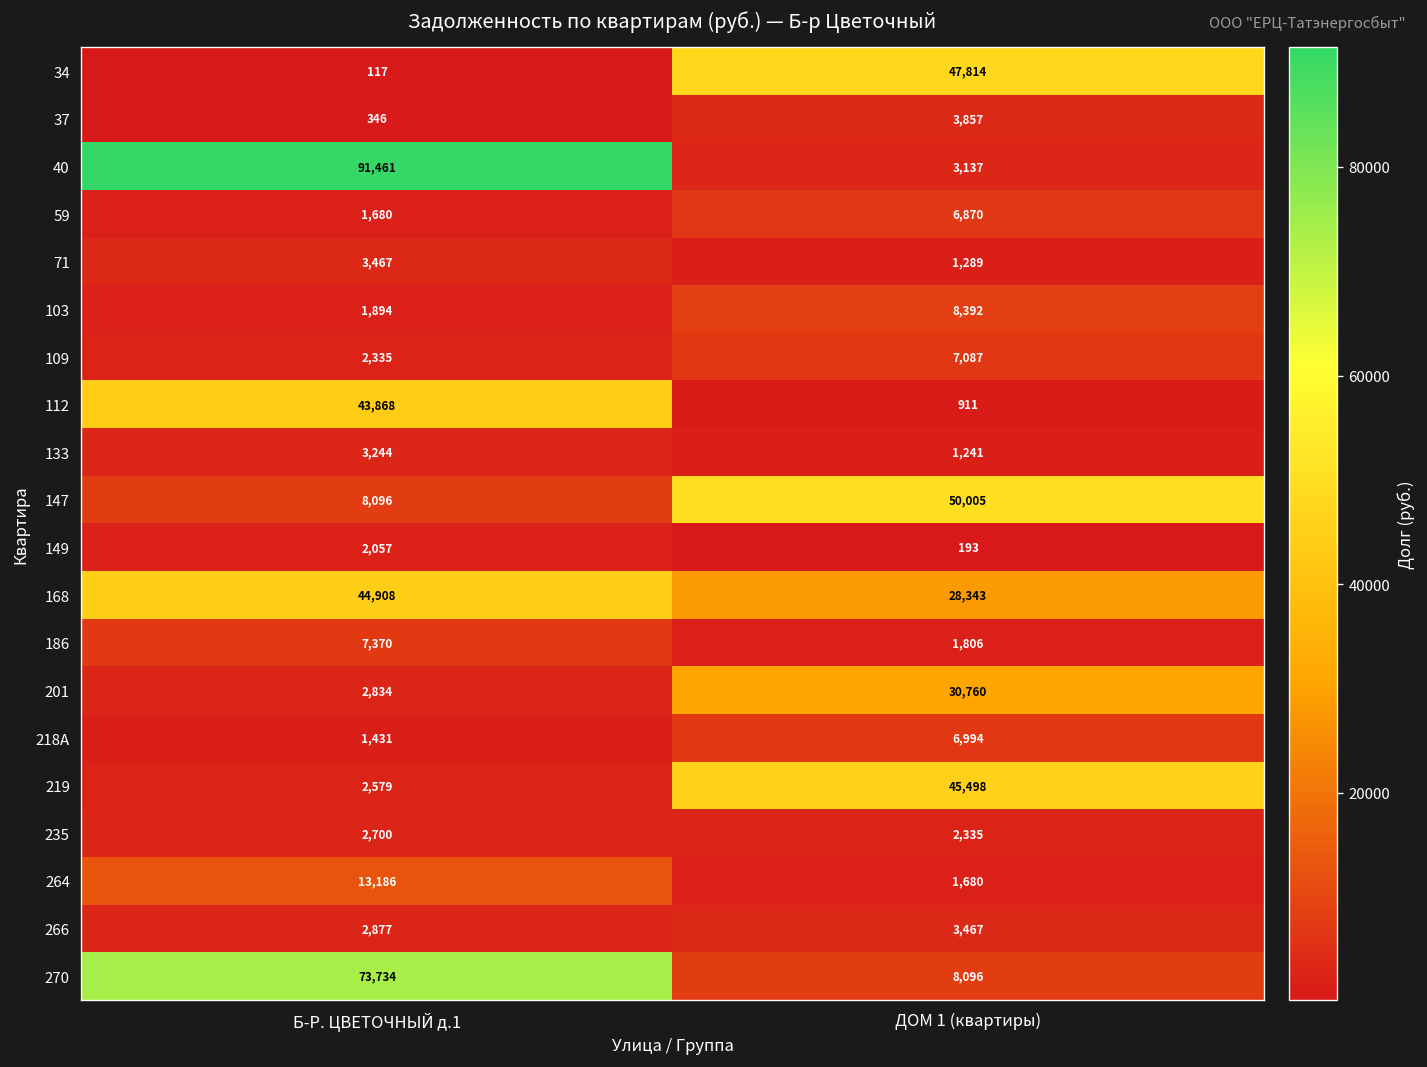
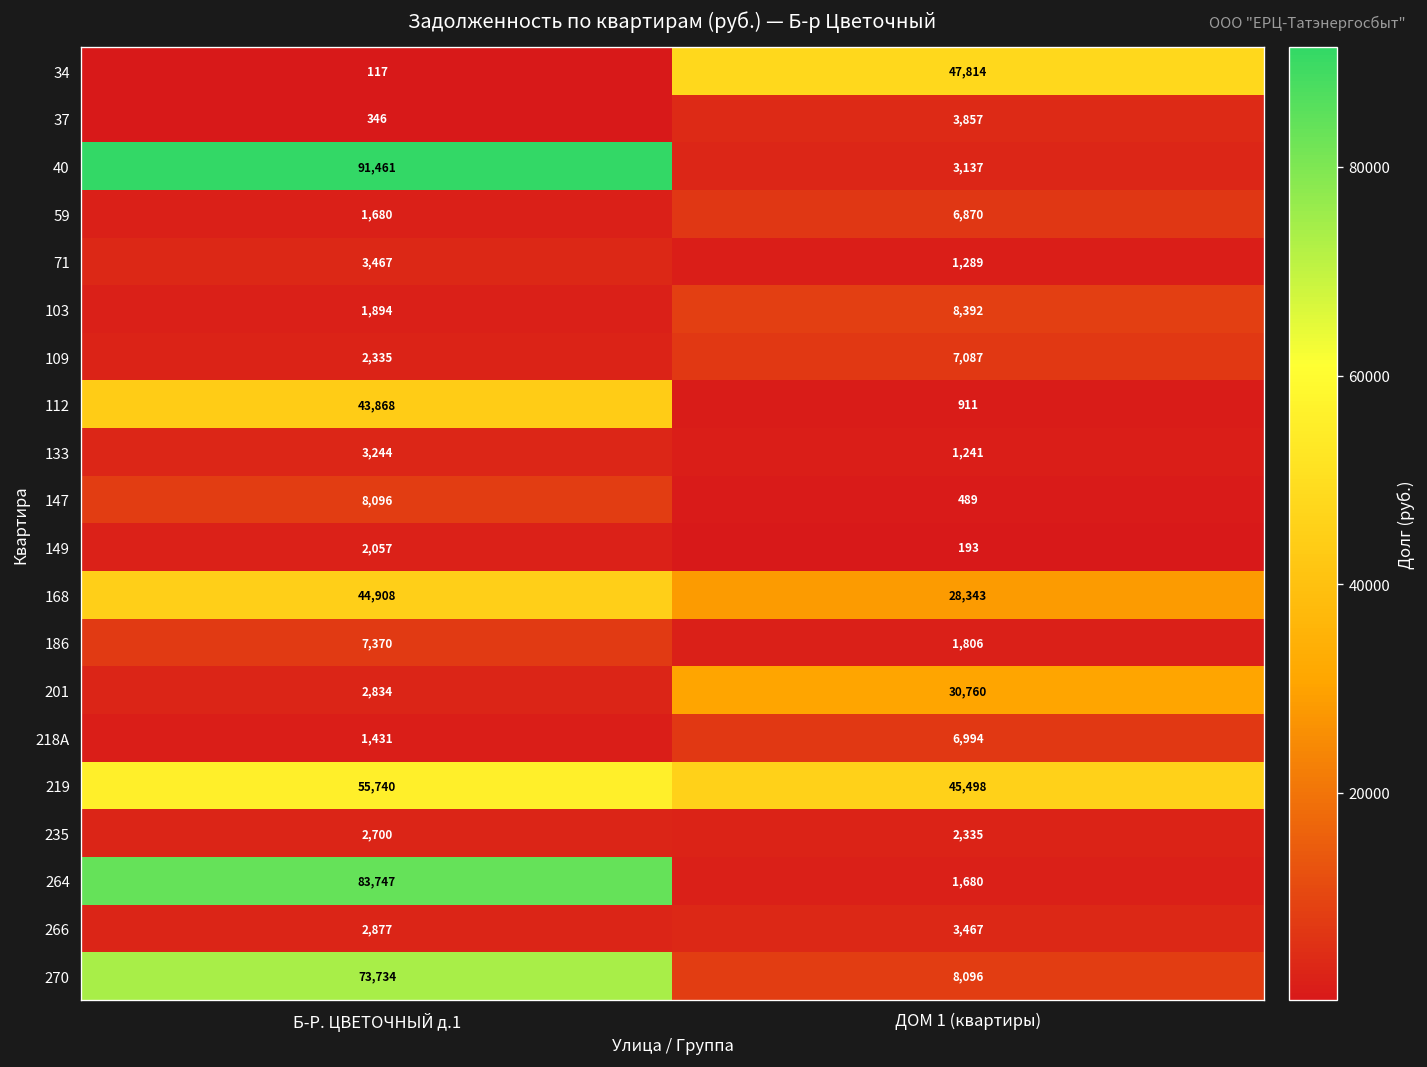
147, ДОМ 1 (квартиры): 50,005 -> 489
219, Б-Р. ЦВЕТОЧНЫЙ д.1: 2,579 -> 55,740
264, Б-Р. ЦВЕТОЧНЫЙ д.1: 13,186 -> 83,747
